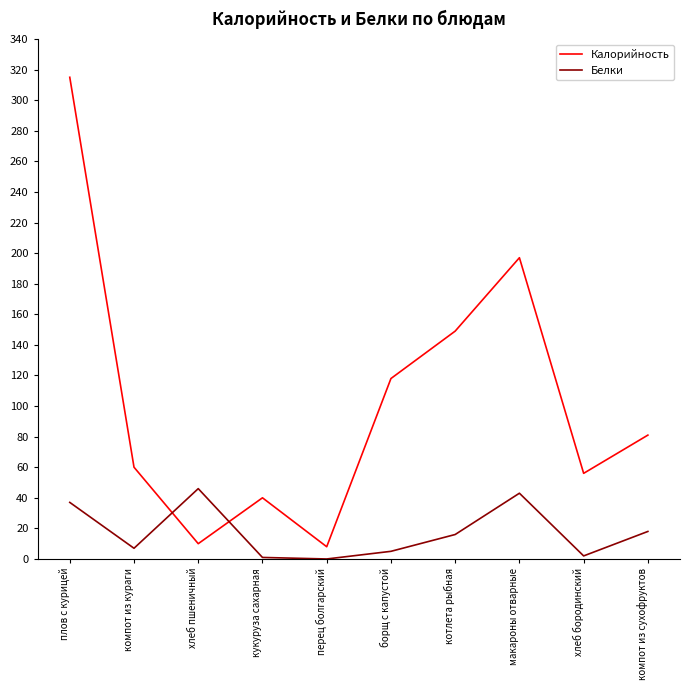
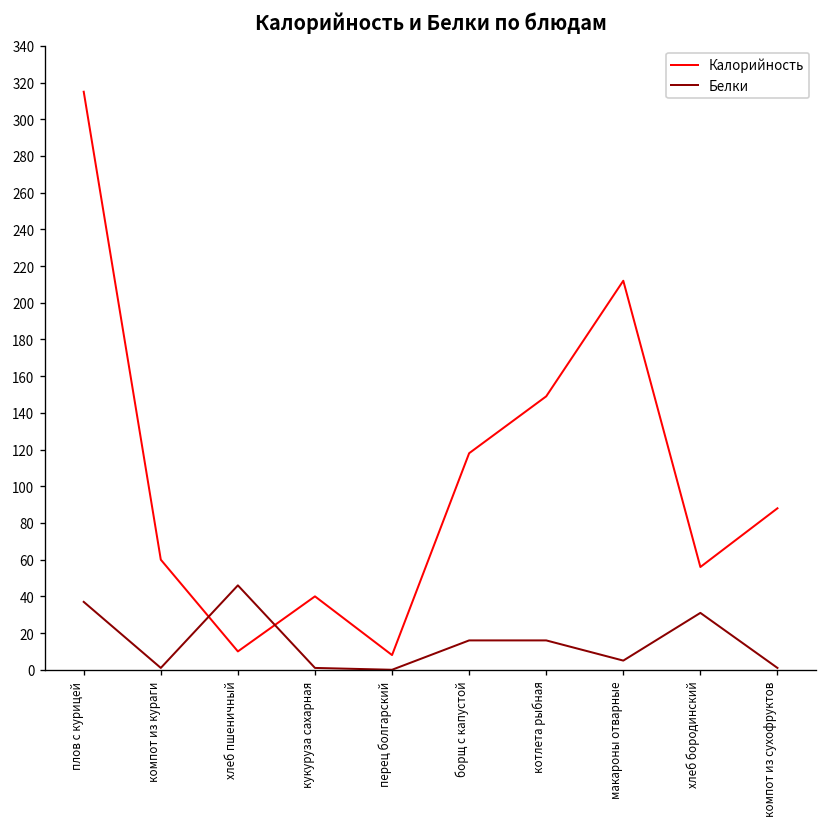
Белки, компот из кураги: 7 -> 1
Белки, борщ с капустой: 5 -> 16
Калорийность, макароны отварные: 197 -> 212
Белки, макароны отварные: 43 -> 5
Белки, хлеб бородинский: 2 -> 31
Калорийность, компот из сухофруктов: 81 -> 88
Белки, компот из сухофруктов: 18 -> 1
